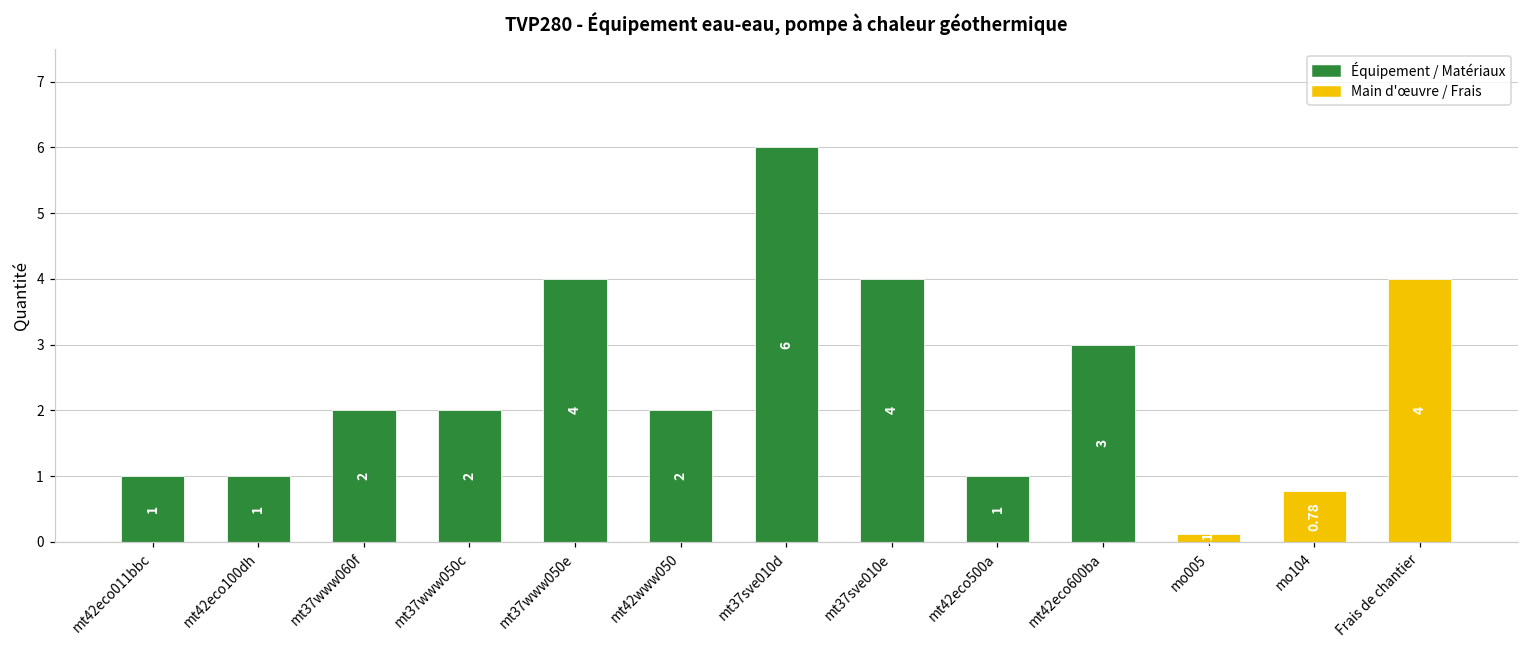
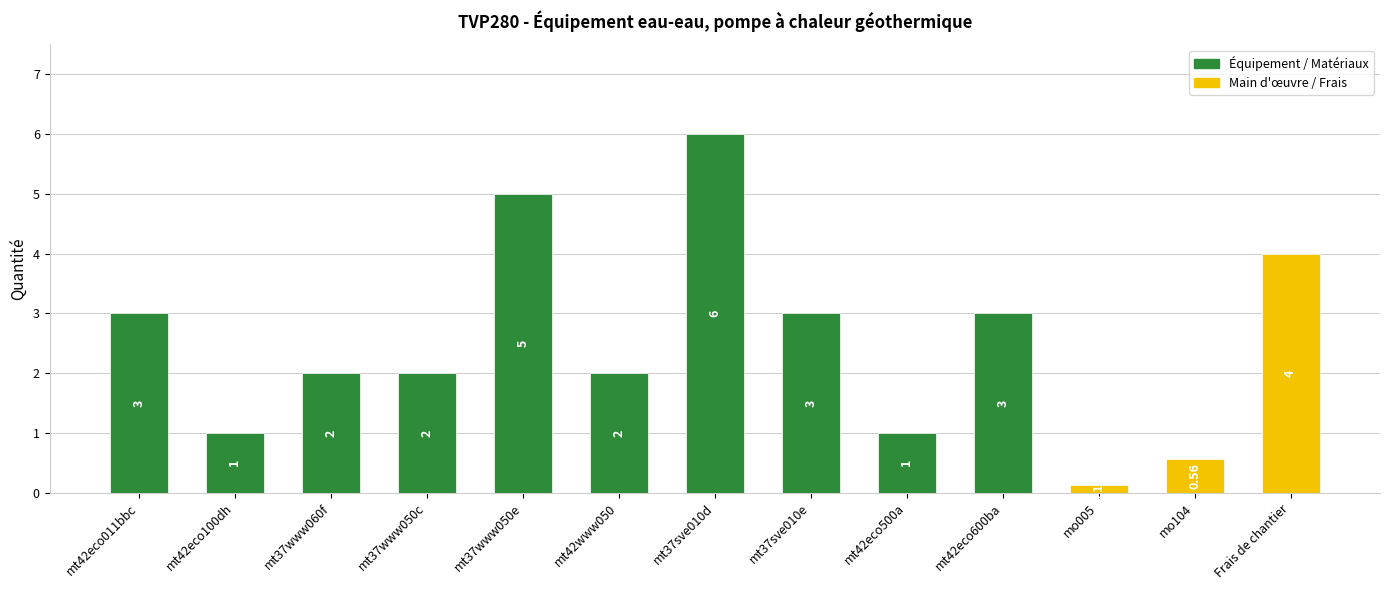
mt42eco011bbc: 1 -> 3
mt37www050e: 4 -> 5
mt37sve010e: 4 -> 3
mo104: 0.78 -> 0.56
